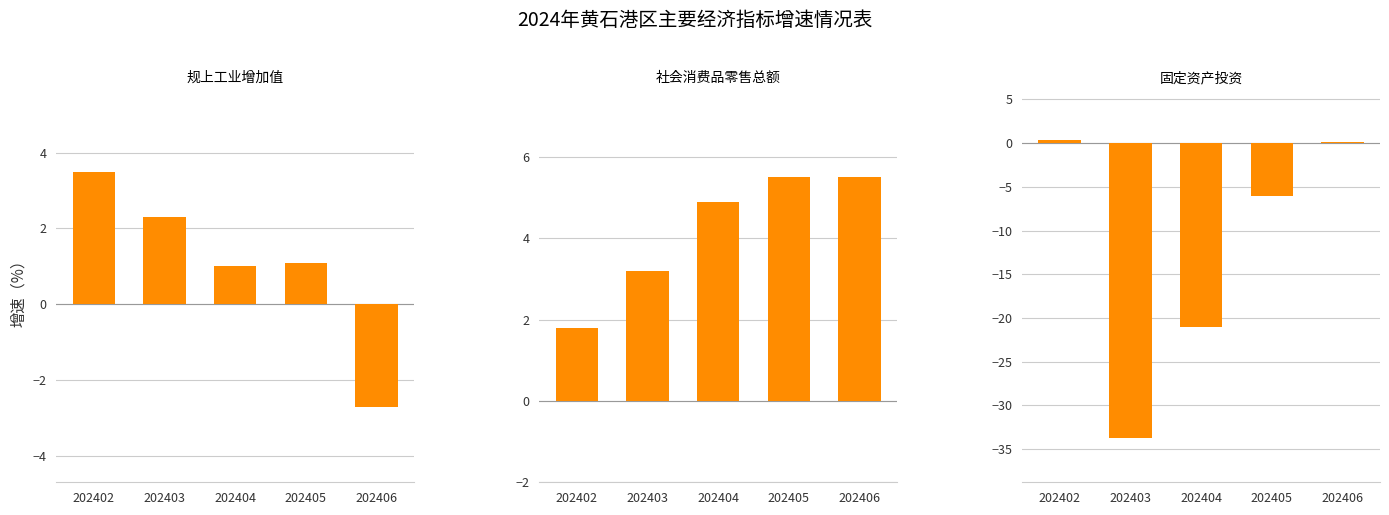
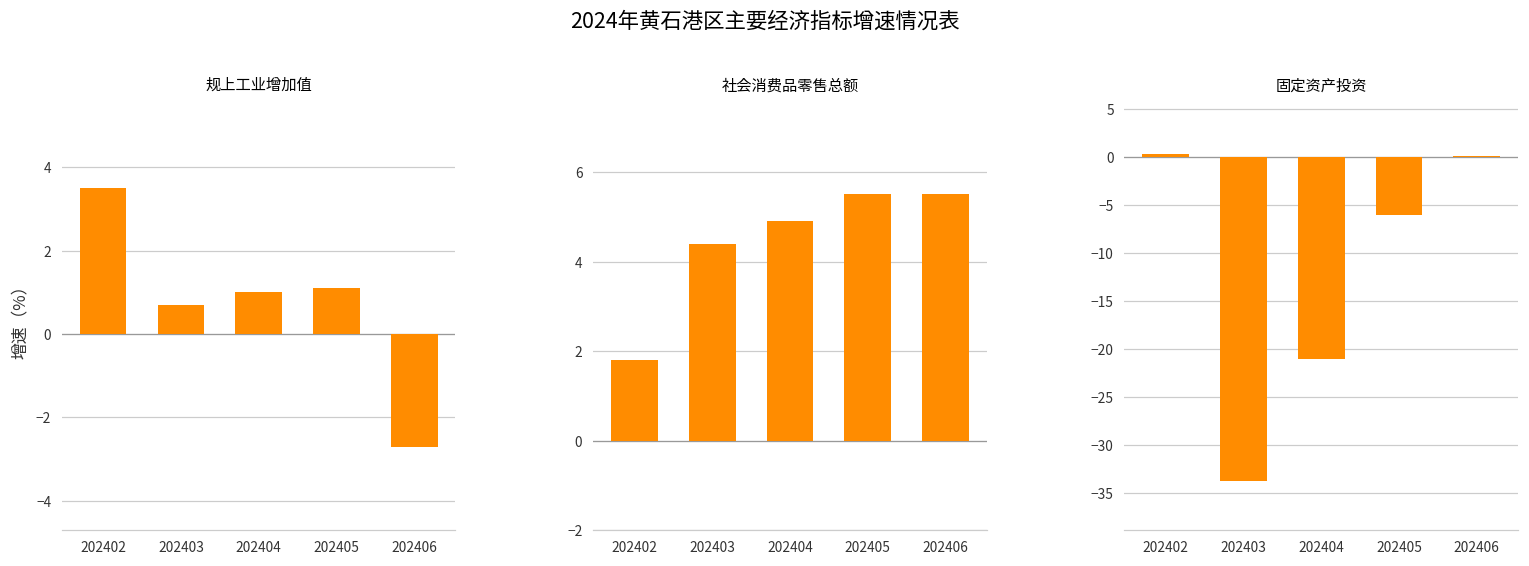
规上工业增加值, 202403: 2.3 -> 0.7
社会消费品零售总额, 202403: 3.2 -> 4.4
